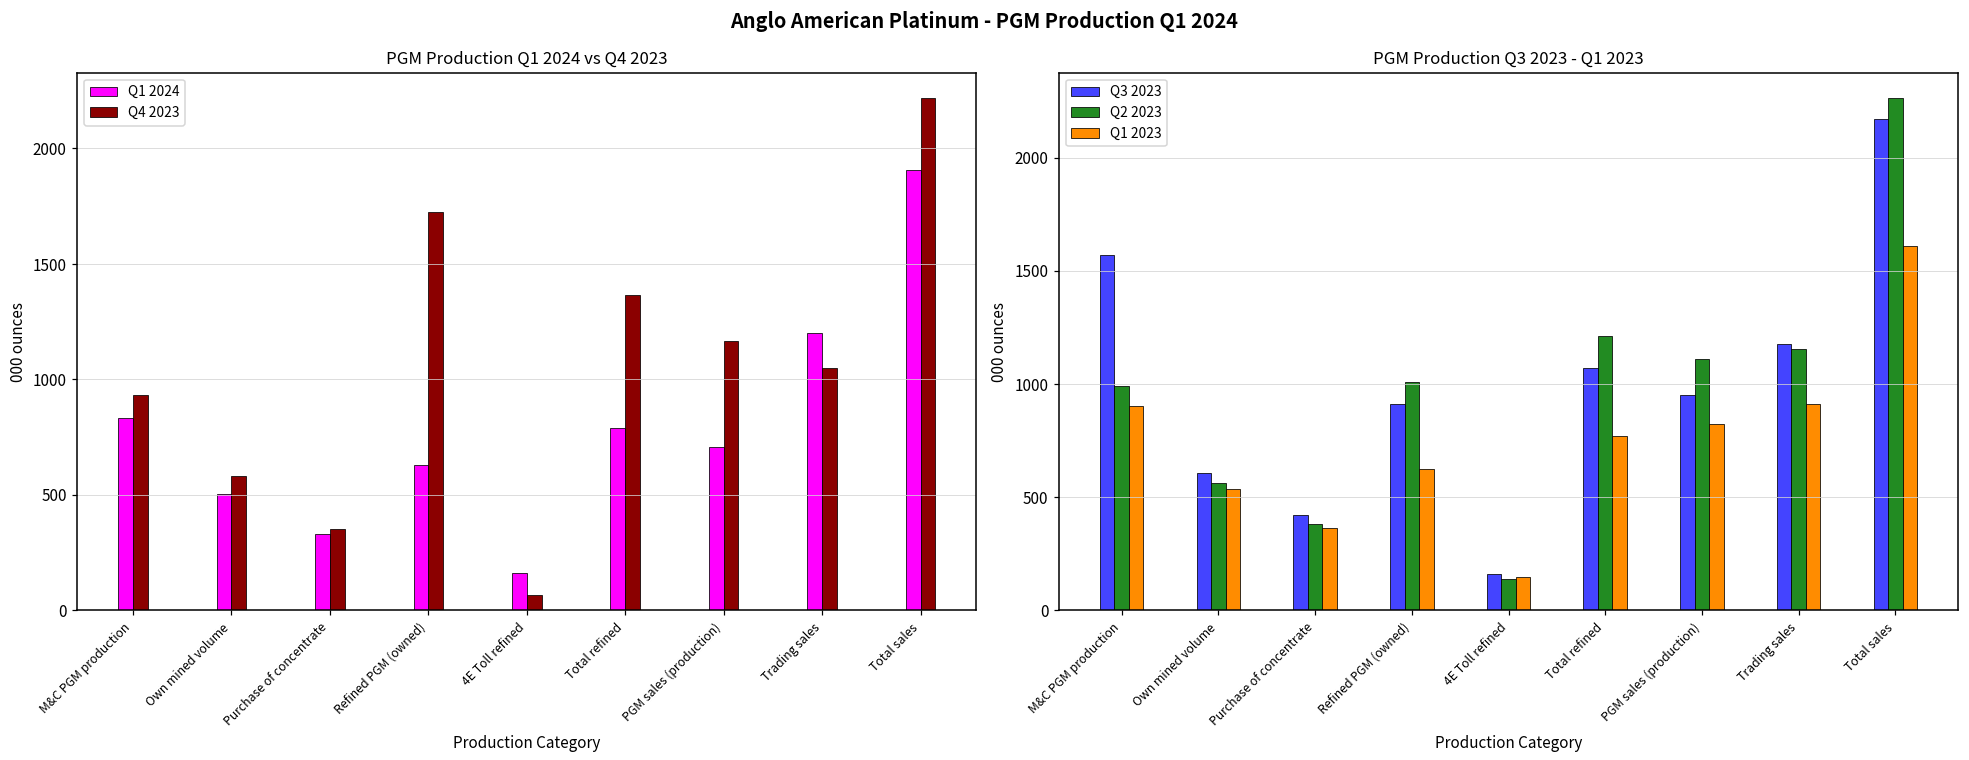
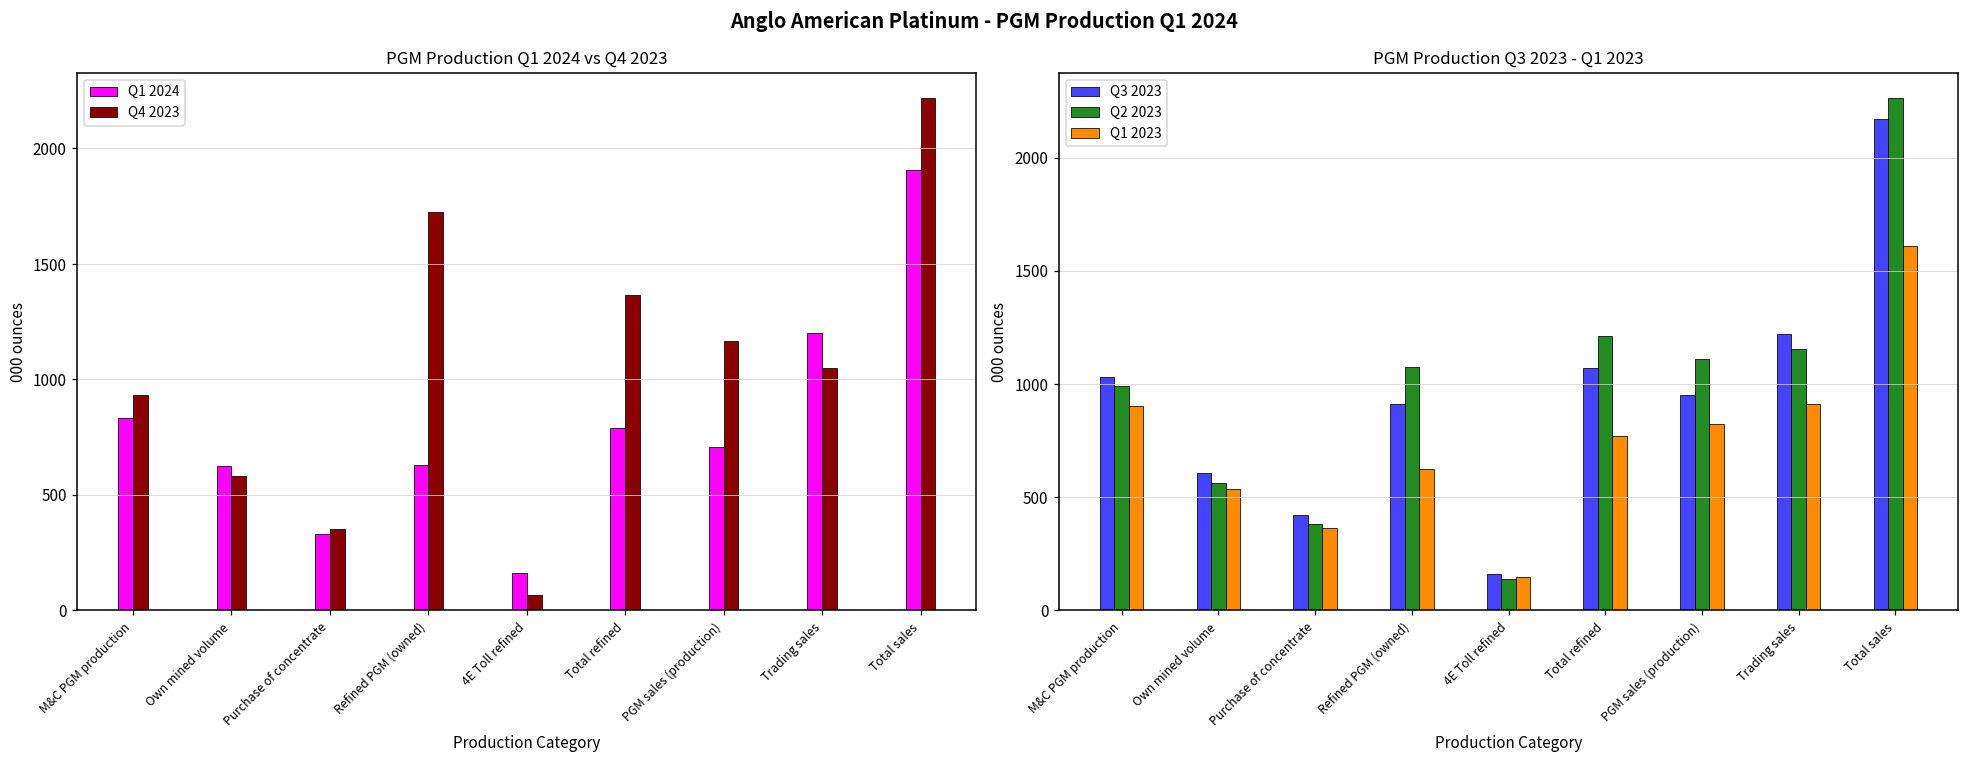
PGM Production Q1 2024 vs Q4 2023, Q1 2024, Own mined volume: 500 -> 630
PGM Production Q3 2023 - Q1 2023, Q3 2023, M&C PGM production: 1570 -> 1030
PGM Production Q3 2023 - Q1 2023, Q2 2023, Refined PGM (owned): 1010 -> 1070
PGM Production Q3 2023 - Q1 2023, Q3 2023, Trading sales: 1180 -> 1220
